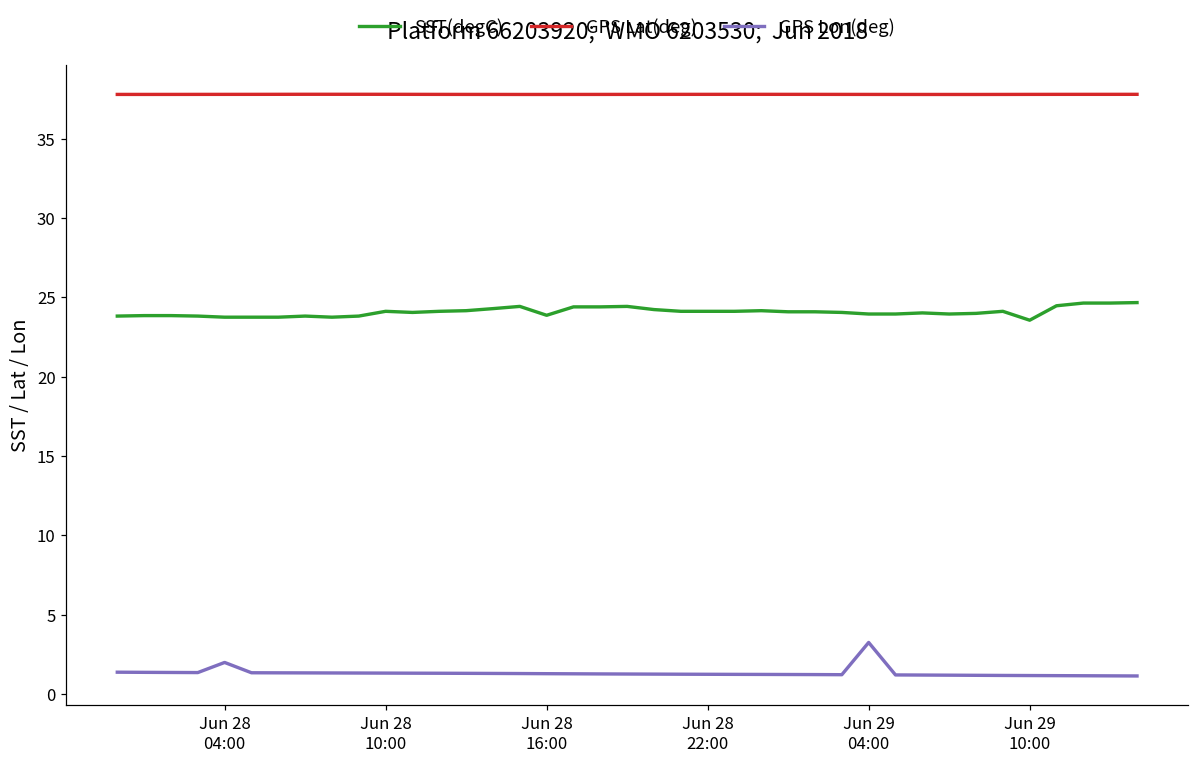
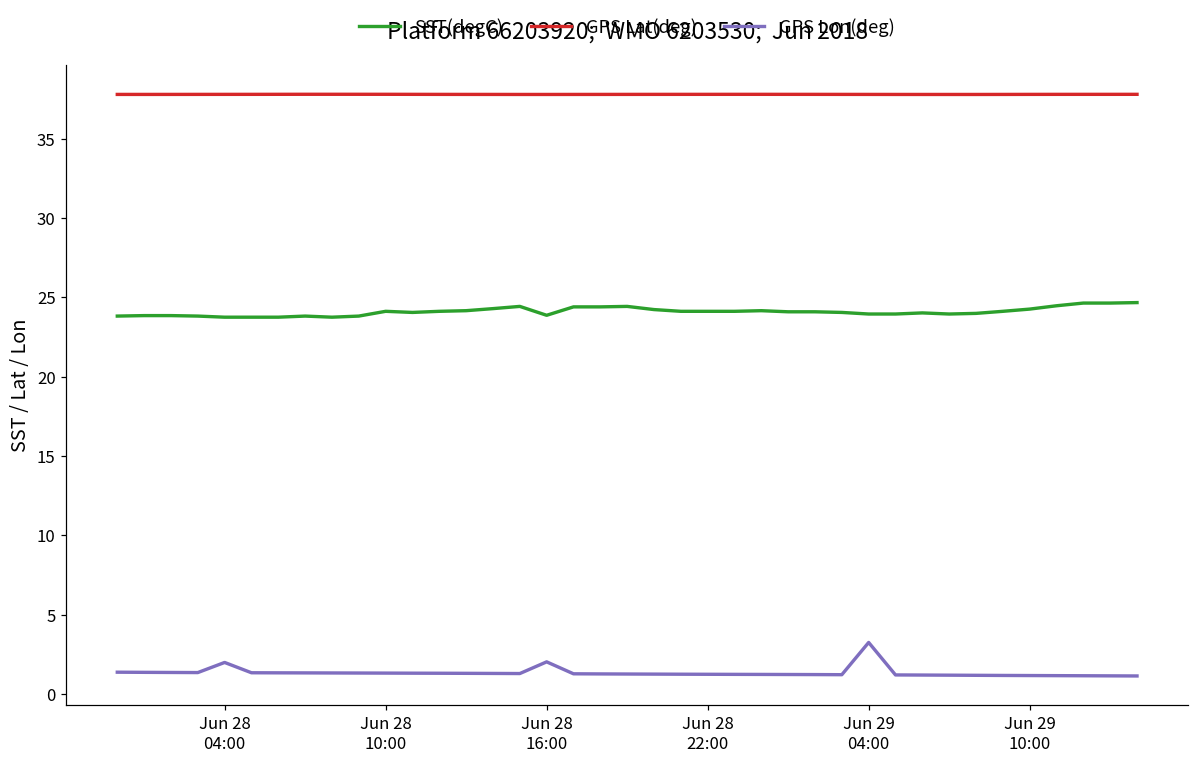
GPS Lon(deg), Jun 28 16:00: 1.3 -> 2.0
SST(degC), Jun 29 10:00: 23.6 -> 24.3
